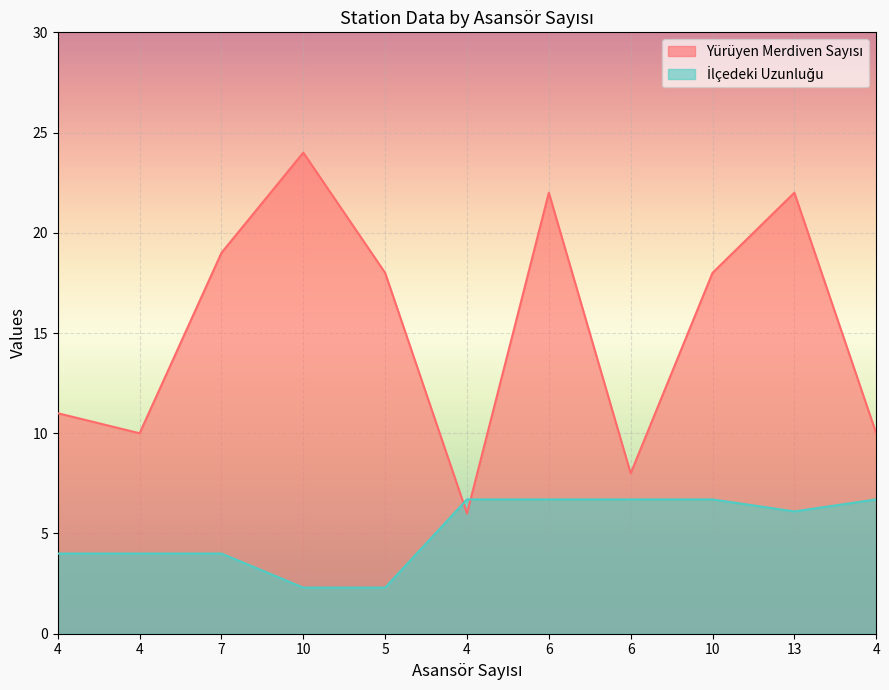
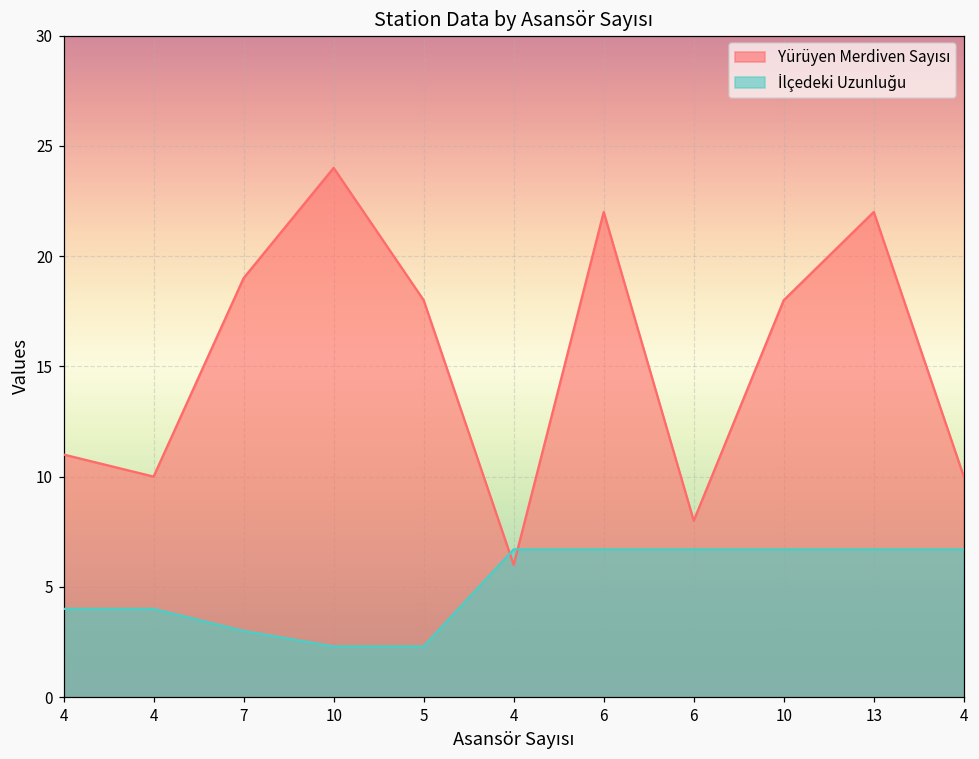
İlçedeki Uzunluğu, 7: 4 -> 3
İlçedeki Uzunluğu, 13: 6.1 -> 6.7
